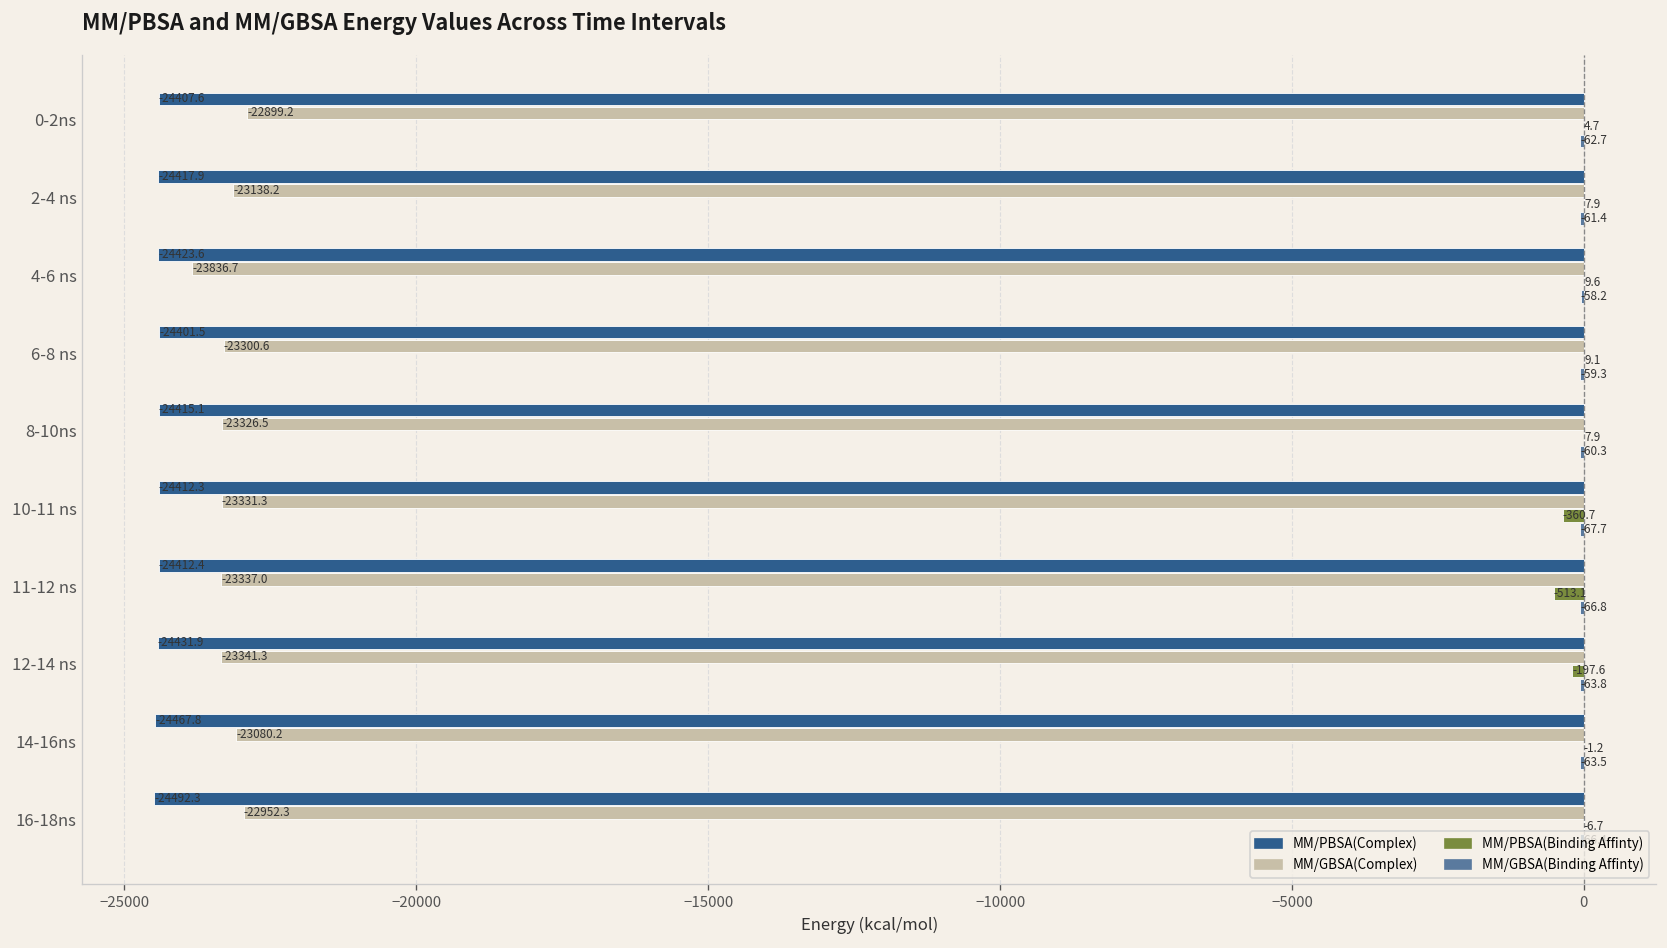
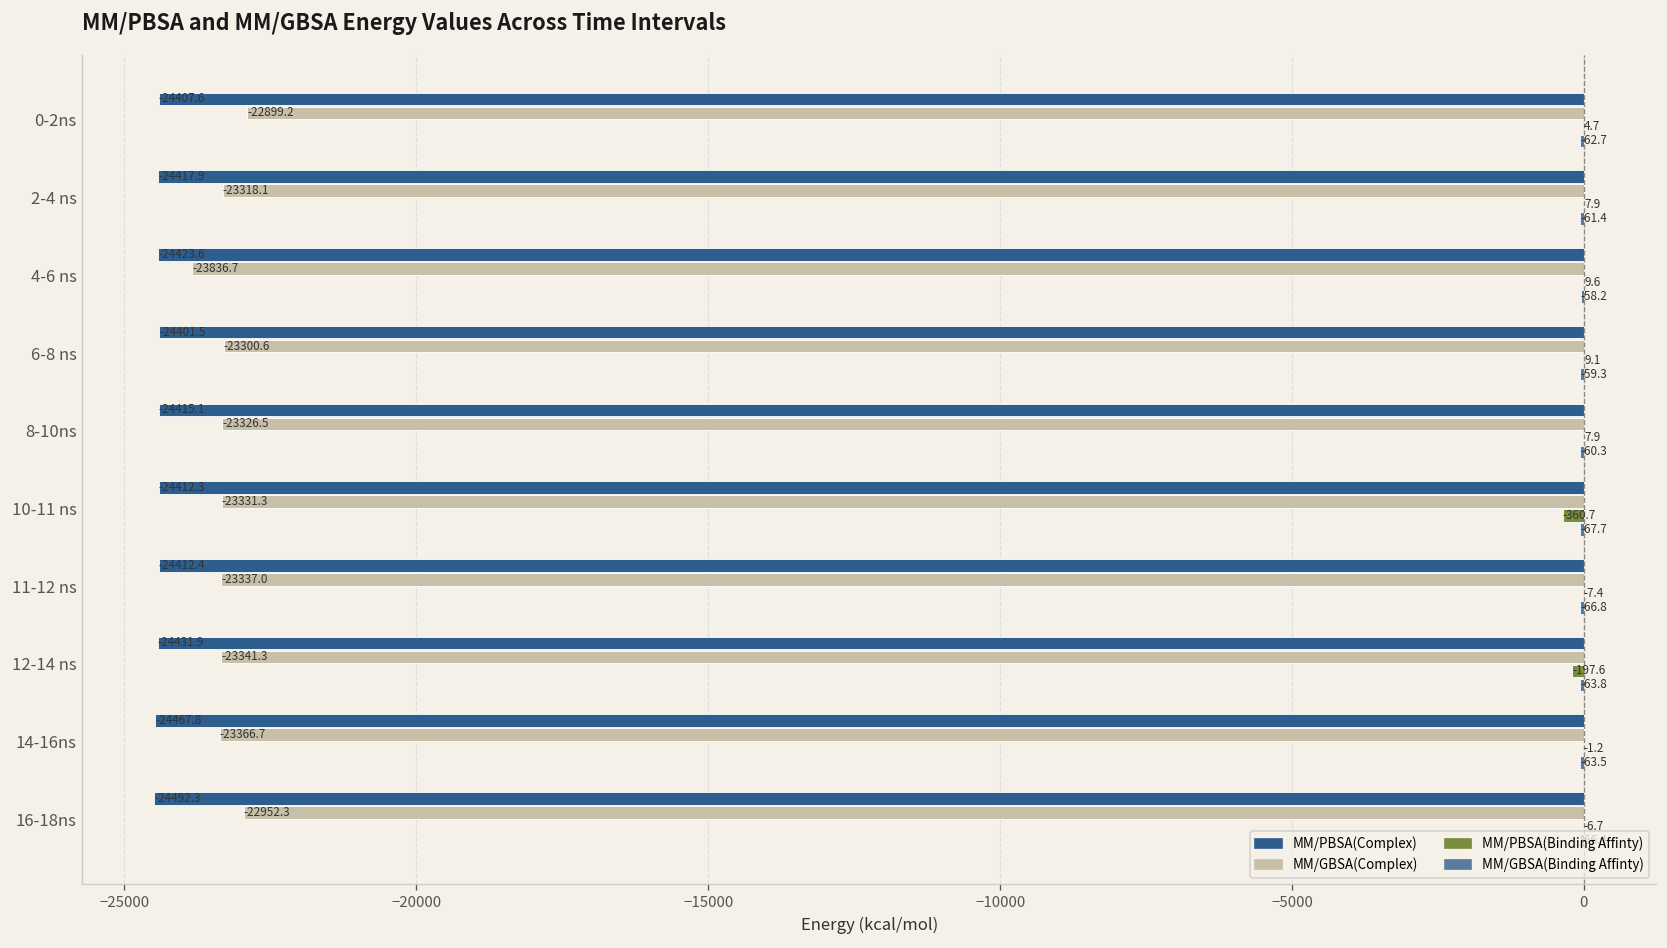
MM/GBSA(Complex), 2-4 ns: -23138.2 -> -23318.1
MM/PBSA(Binding Affinty), 11-12 ns: -513.1 -> -7.4
MM/GBSA(Complex), 14-16ns: -23080.2 -> -23366.7
